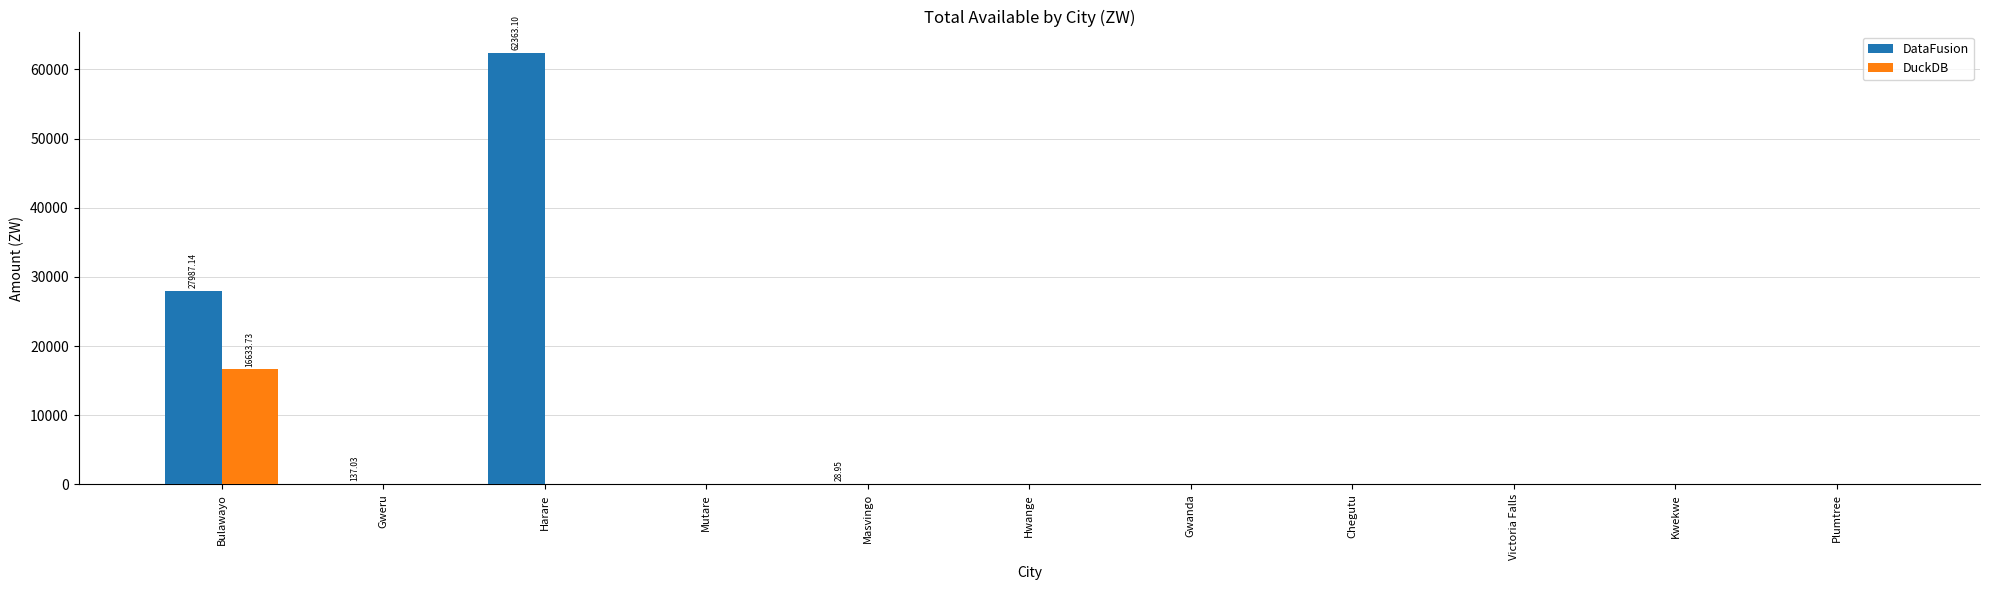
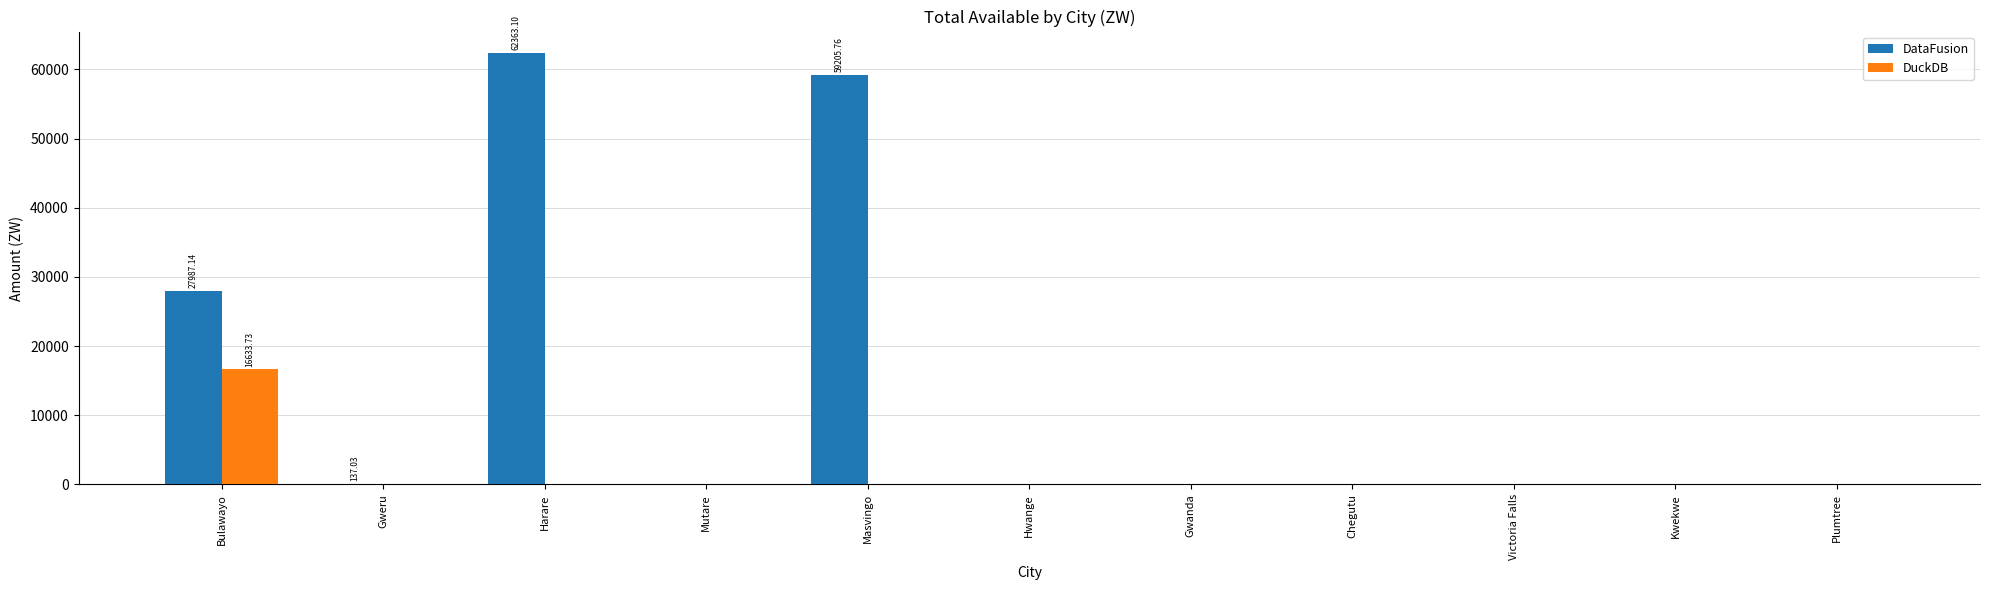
DataFusion, Masvingo: 28.95 -> 59205.76
